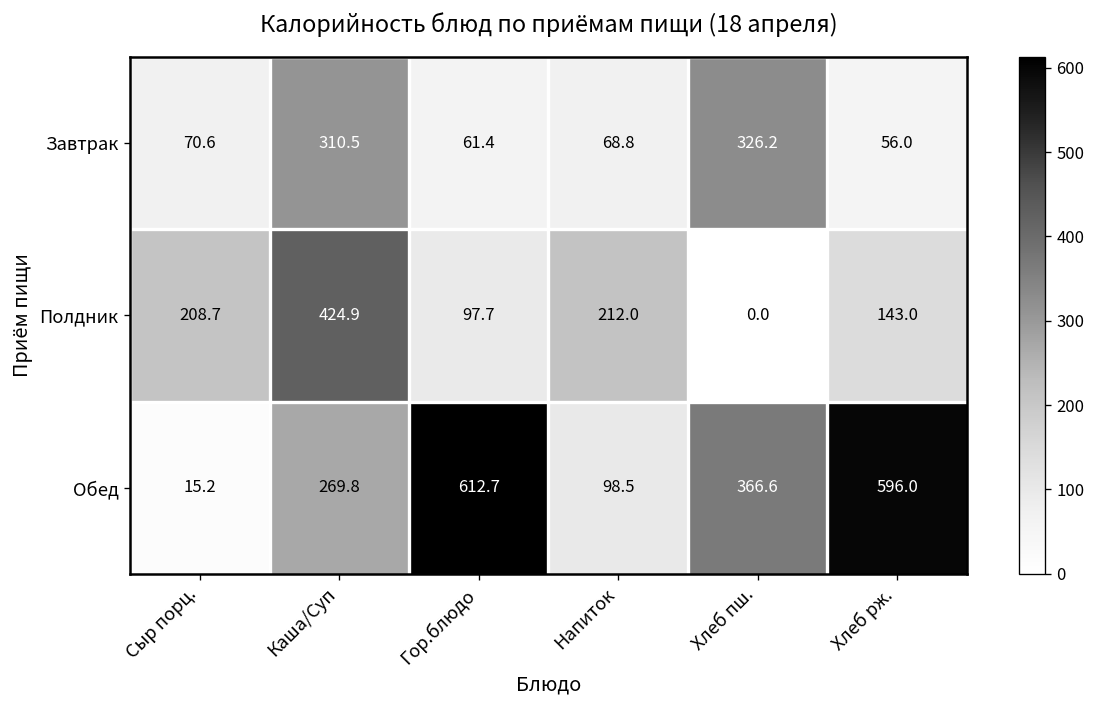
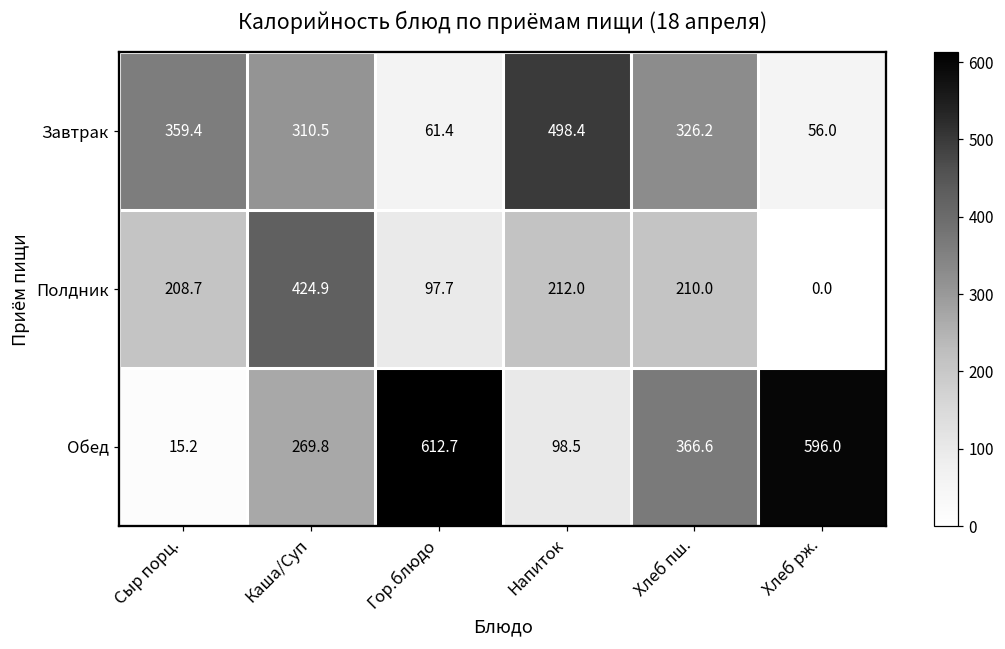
Завтрак, Сыр порц.: 70.6 -> 359.4
Завтрак, Напиток: 68.8 -> 498.4
Полдник, Хлеб пш.: 0.0 -> 210.0
Полдник, Хлеб рж.: 143.0 -> 0.0
